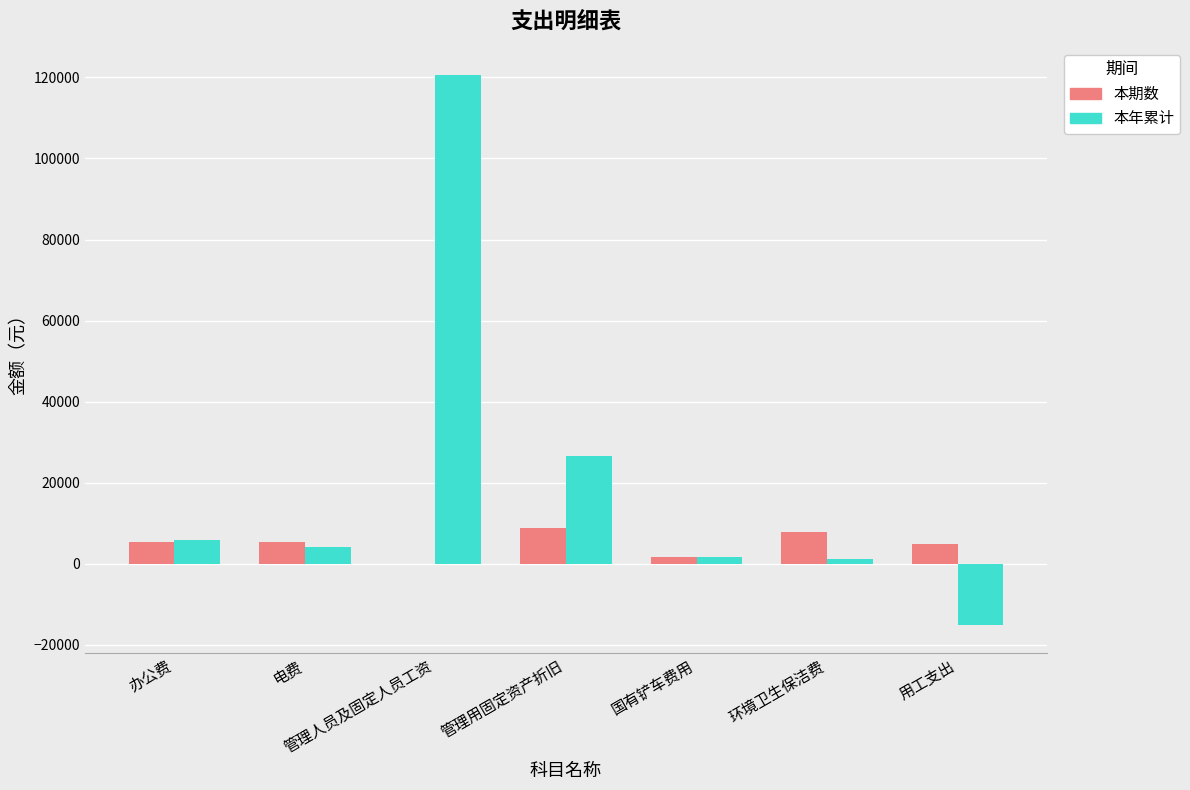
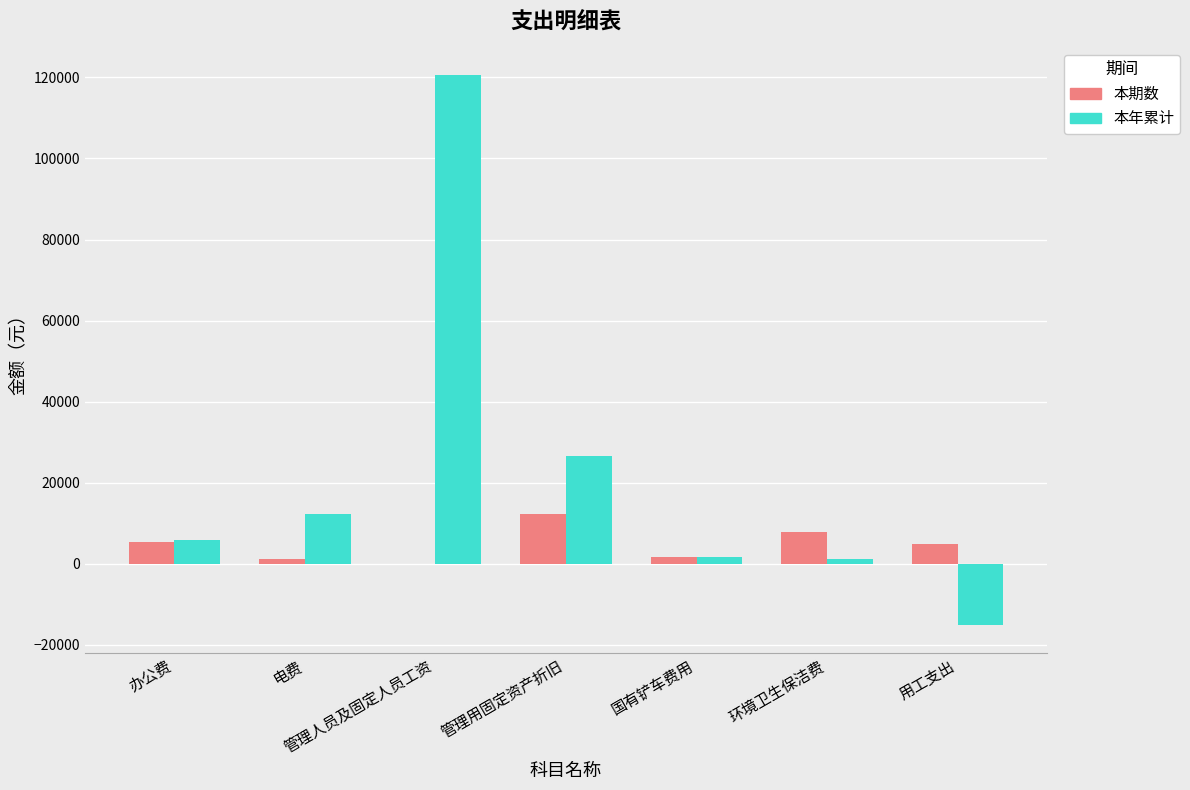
本期数, 电费: 5000 -> 1000
本年累计, 电费: 4000 -> 12000
本期数, 管理用固定资产折旧: 9000 -> 12000
